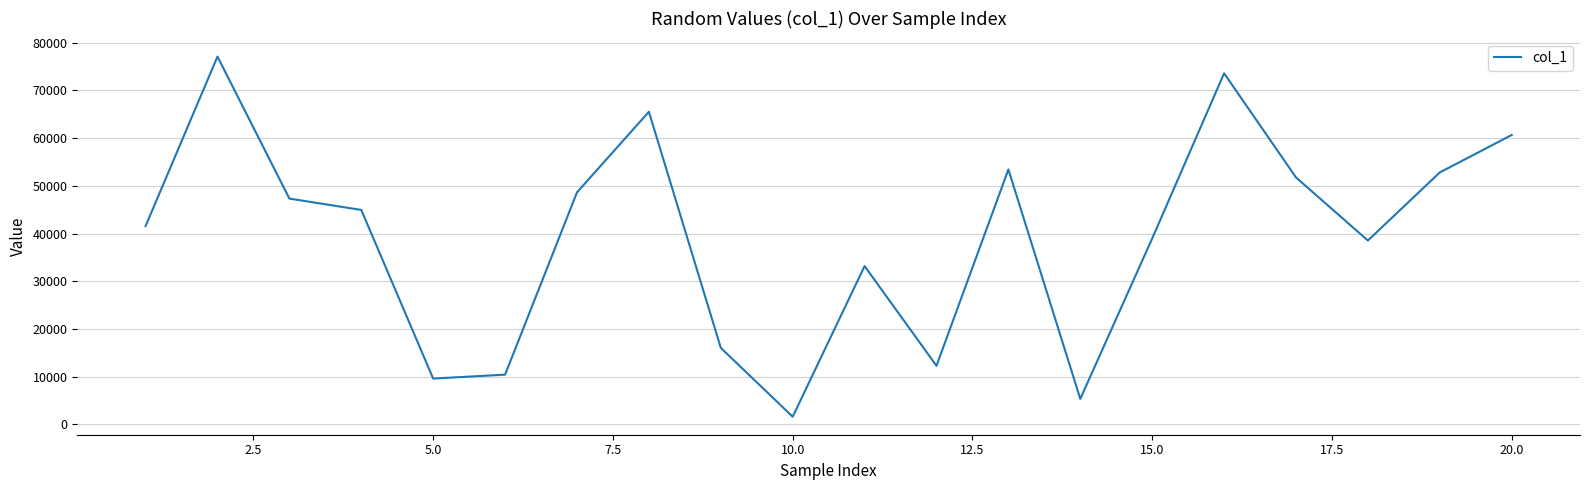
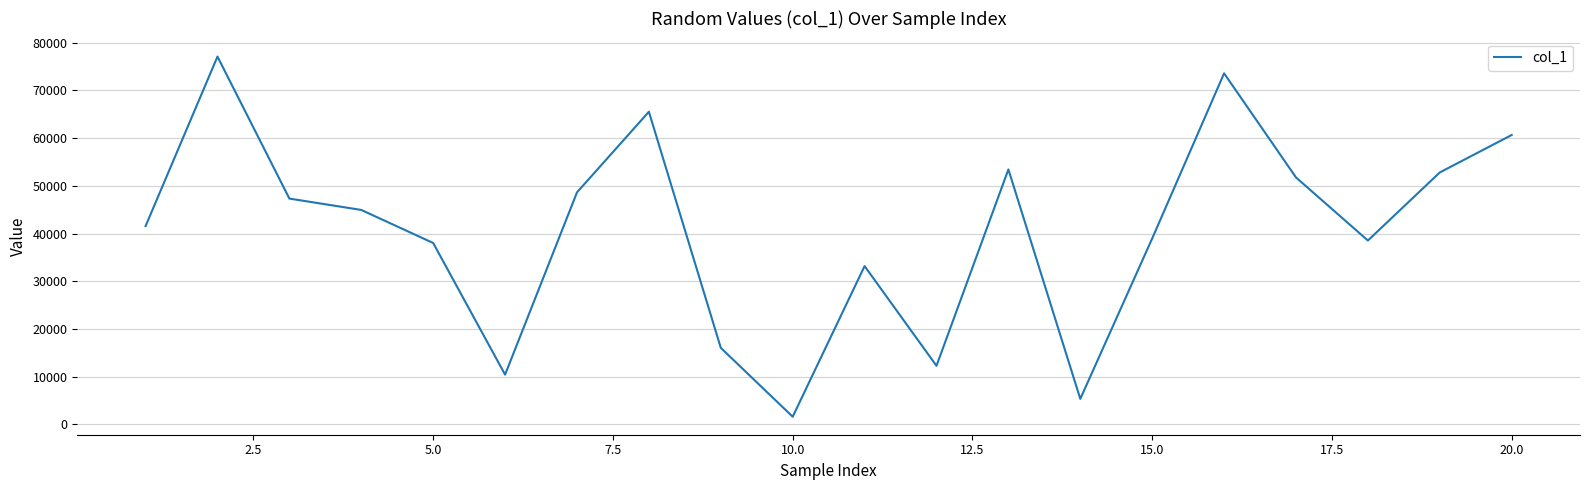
5.0: 10000 -> 38000
